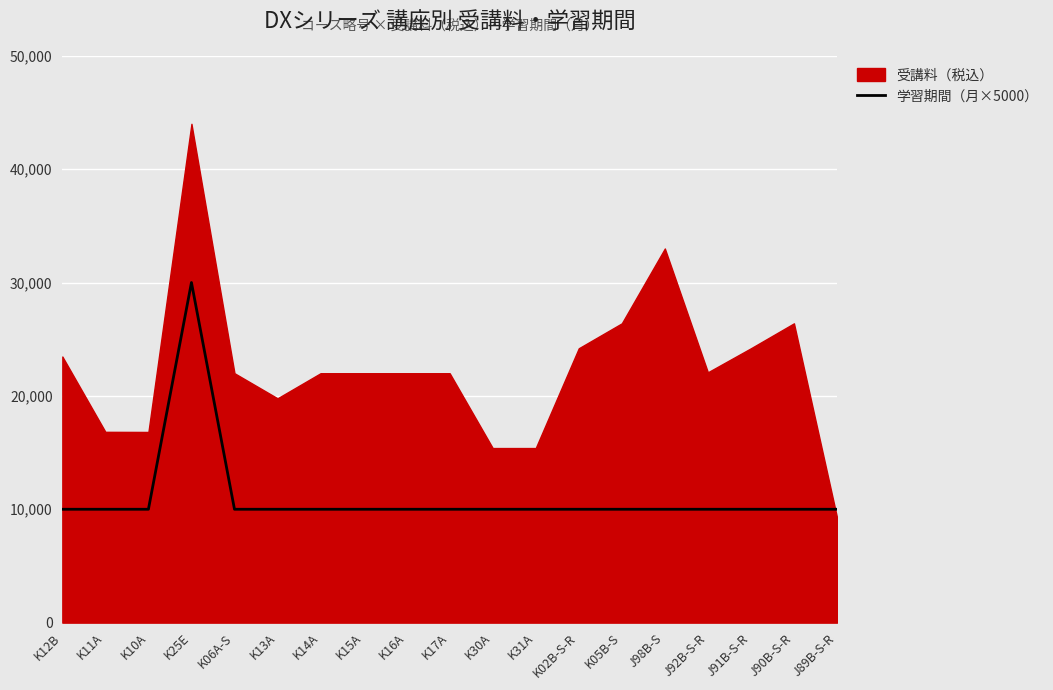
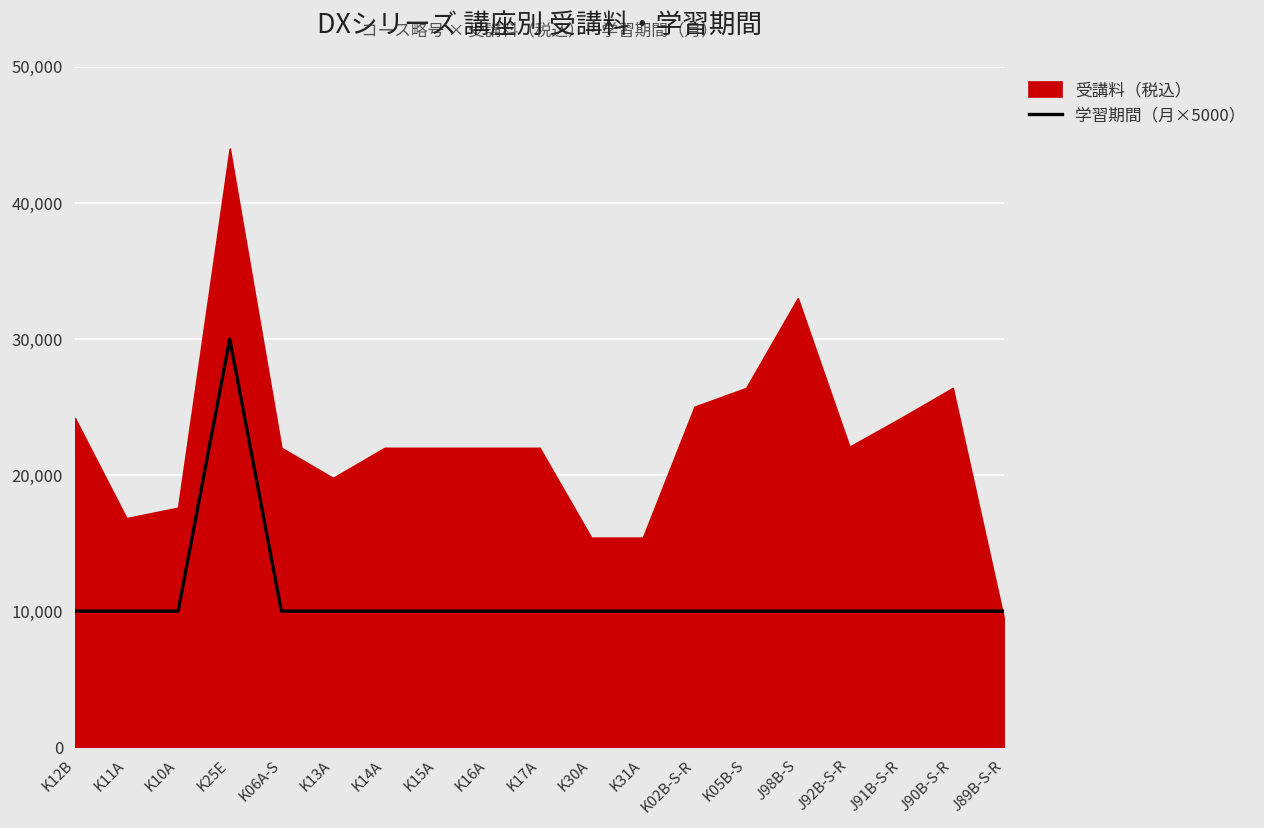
受講料（税込）, K12B: 23,500 -> 24,200
受講料（税込）, K10A: 16,800 -> 17,600
受講料（税込）, K02B-S-R: 24,200 -> 25,000
